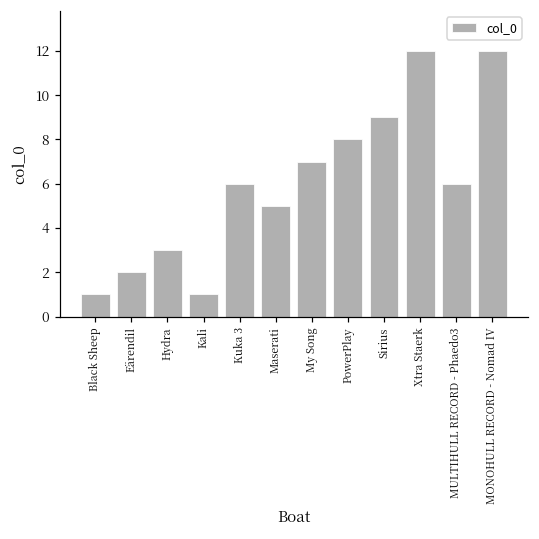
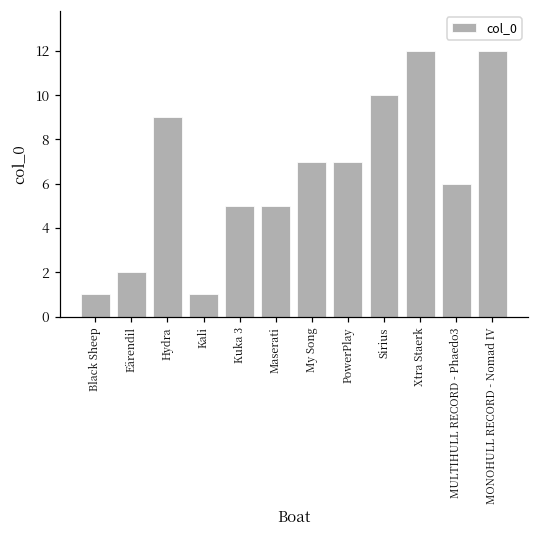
Hydra: 3 -> 9
Kuka 3: 6 -> 5
PowerPlay: 8 -> 7
Sirius: 9 -> 10
